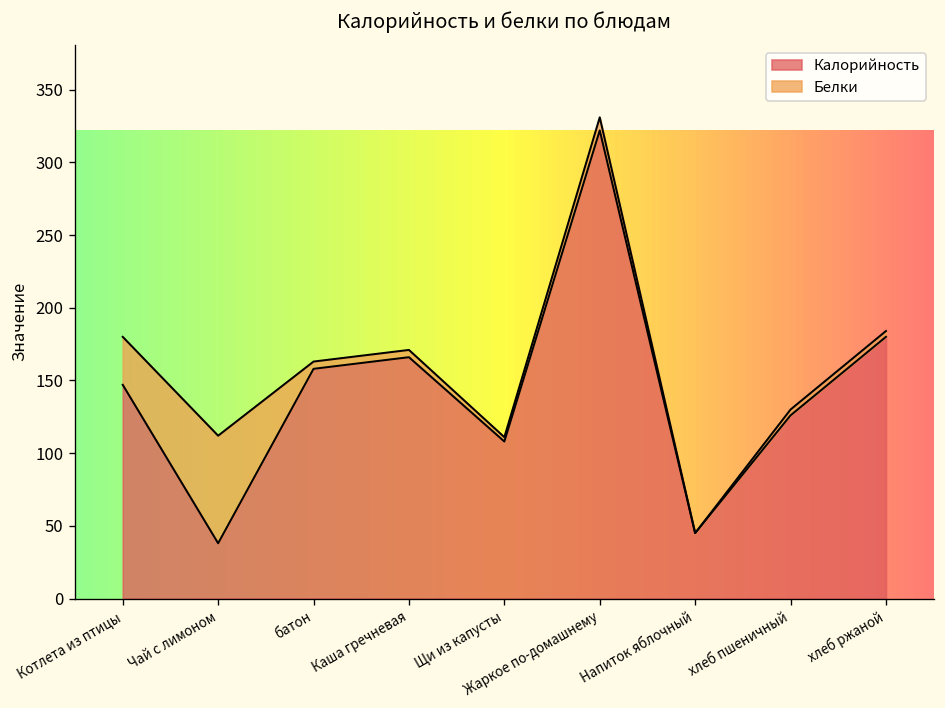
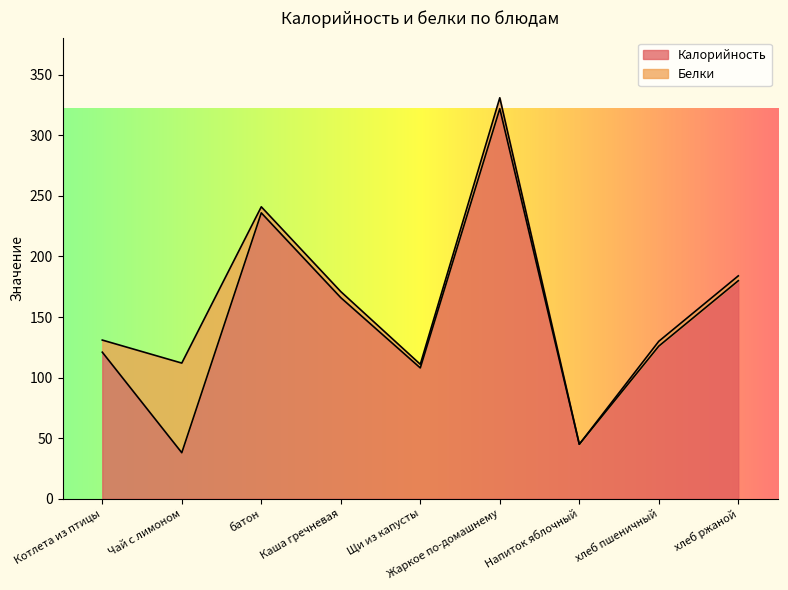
Калорийность, Котлета из птицы: 147 -> 121
Белки, Котлета из птицы: 33 -> 10
Калорийность, батон: 158 -> 236
